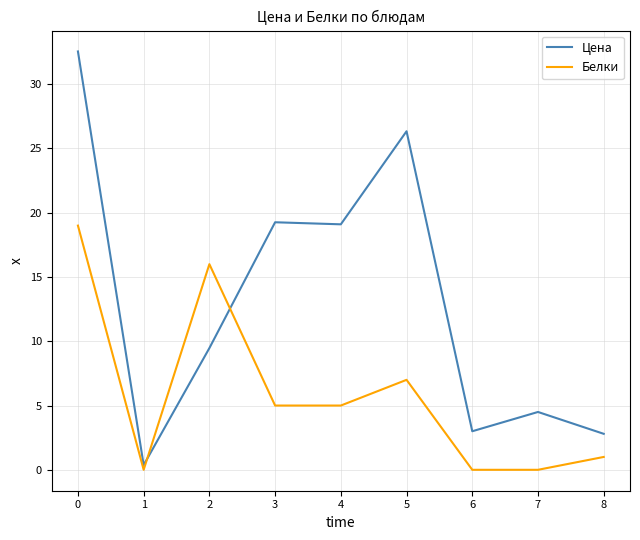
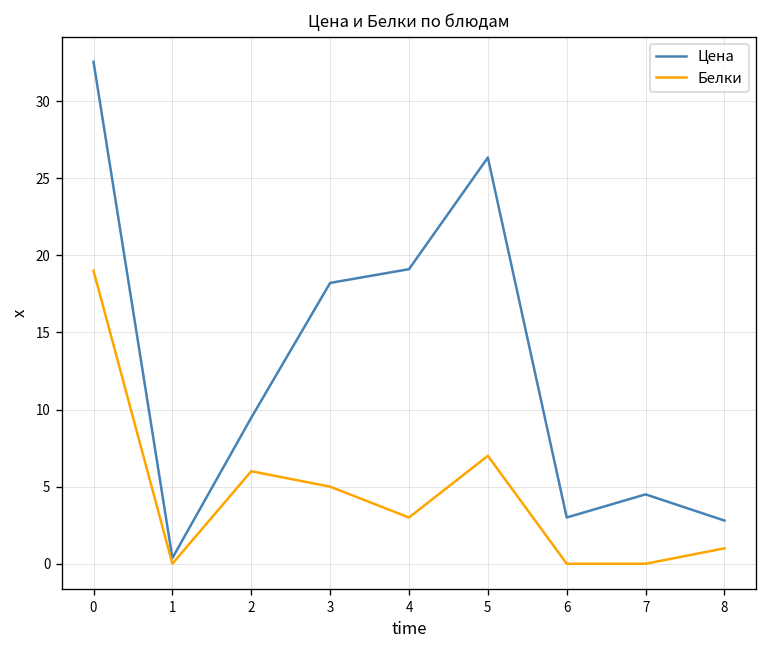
Белки, 2: 16 -> 6
Цена, 3: 19.3 -> 18.2
Белки, 4: 5 -> 3
